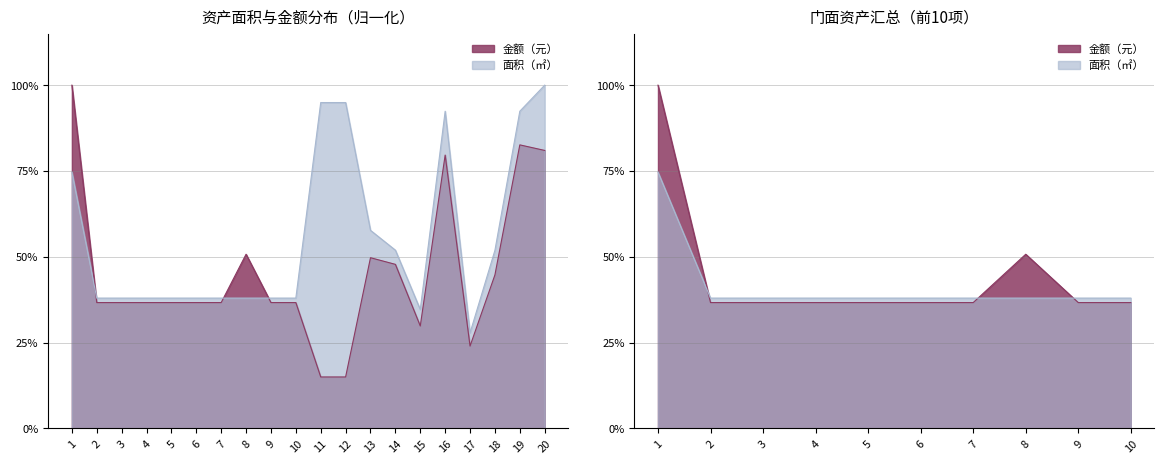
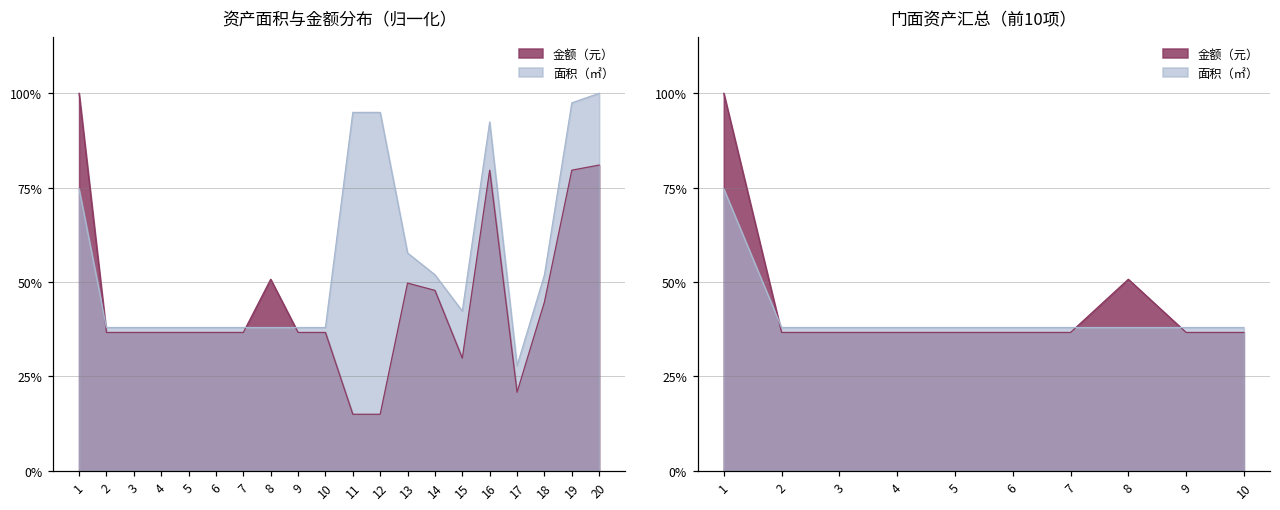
资产面积与金额分布（归一化）, 面积（㎡）, 15: 35% -> 42%
资产面积与金额分布（归一化）, 金额（元）, 17: 24% -> 21%
资产面积与金额分布（归一化）, 金额（元）, 19: 83% -> 80%
资产面积与金额分布（归一化）, 面积（㎡）, 19: 92% -> 97%
